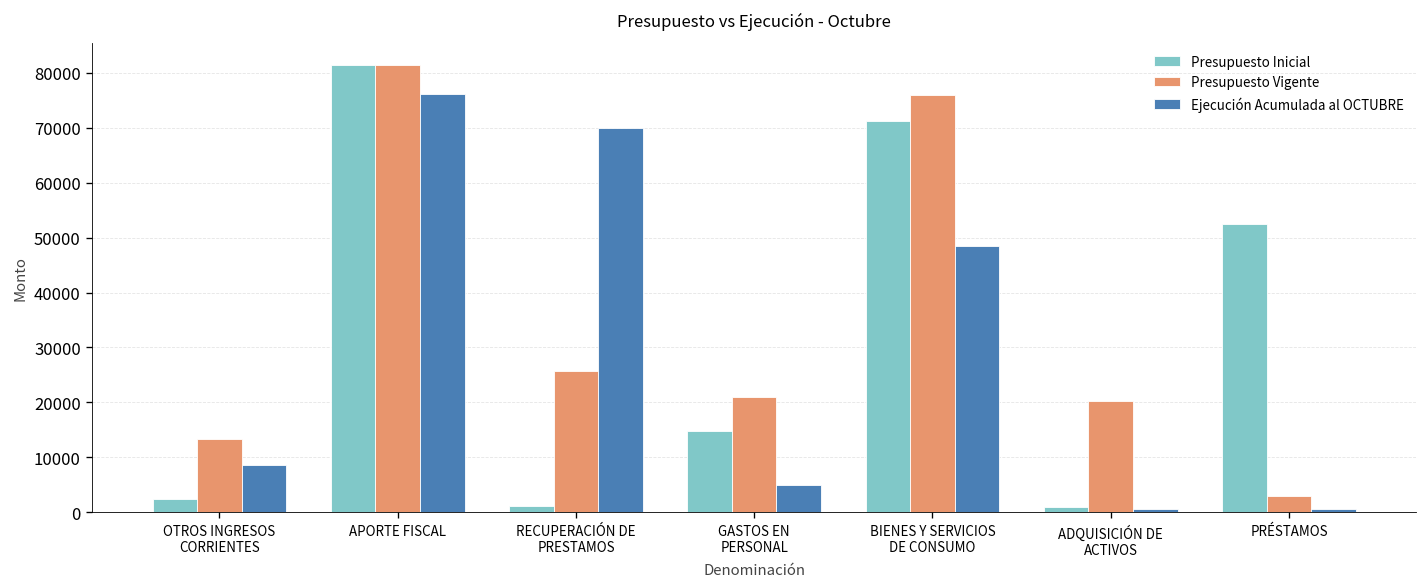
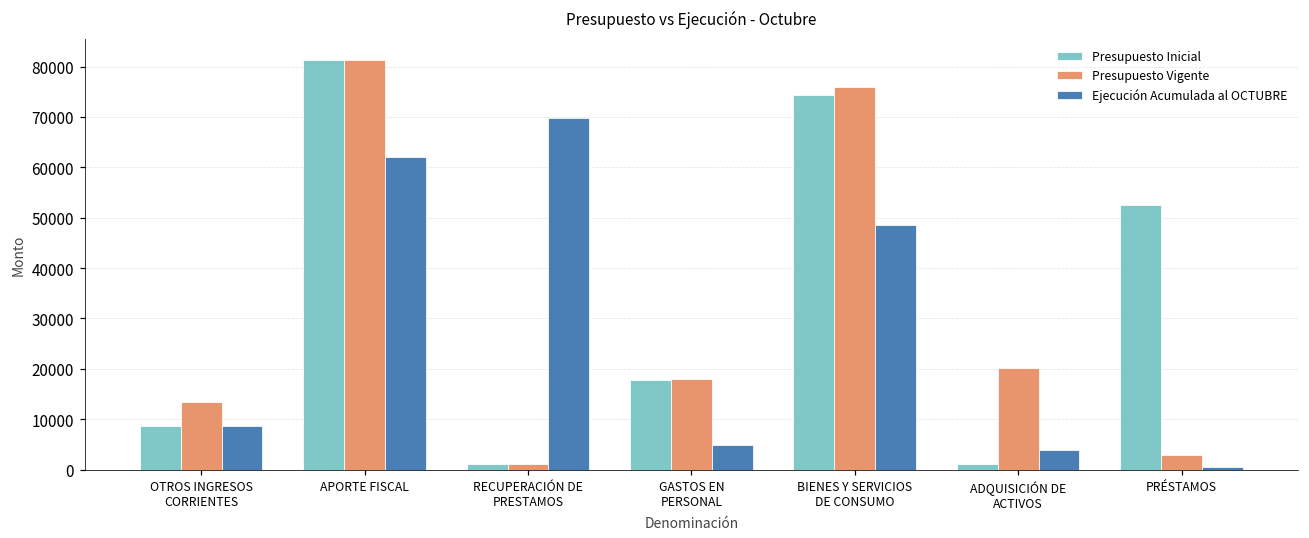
Presupuesto Inicial, OTROS INGRESOS CORRIENTES: 3000 -> 9000
Ejecución Acumulada al OCTUBRE, APORTE FISCAL: 76000 -> 62000
Presupuesto Vigente, RECUPERACIÓN DE PRESTAMOS: 26000 -> 1000
Presupuesto Inicial, GASTOS EN PERSONAL: 15000 -> 18000
Presupuesto Vigente, GASTOS EN PERSONAL: 21000 -> 18000
Presupuesto Inicial, BIENES Y SERVICIOS DE CONSUMO: 71000 -> 74000
Ejecución Acumulada al OCTUBRE, ADQUISICIÓN DE ACTIVOS: 1000 -> 4000
